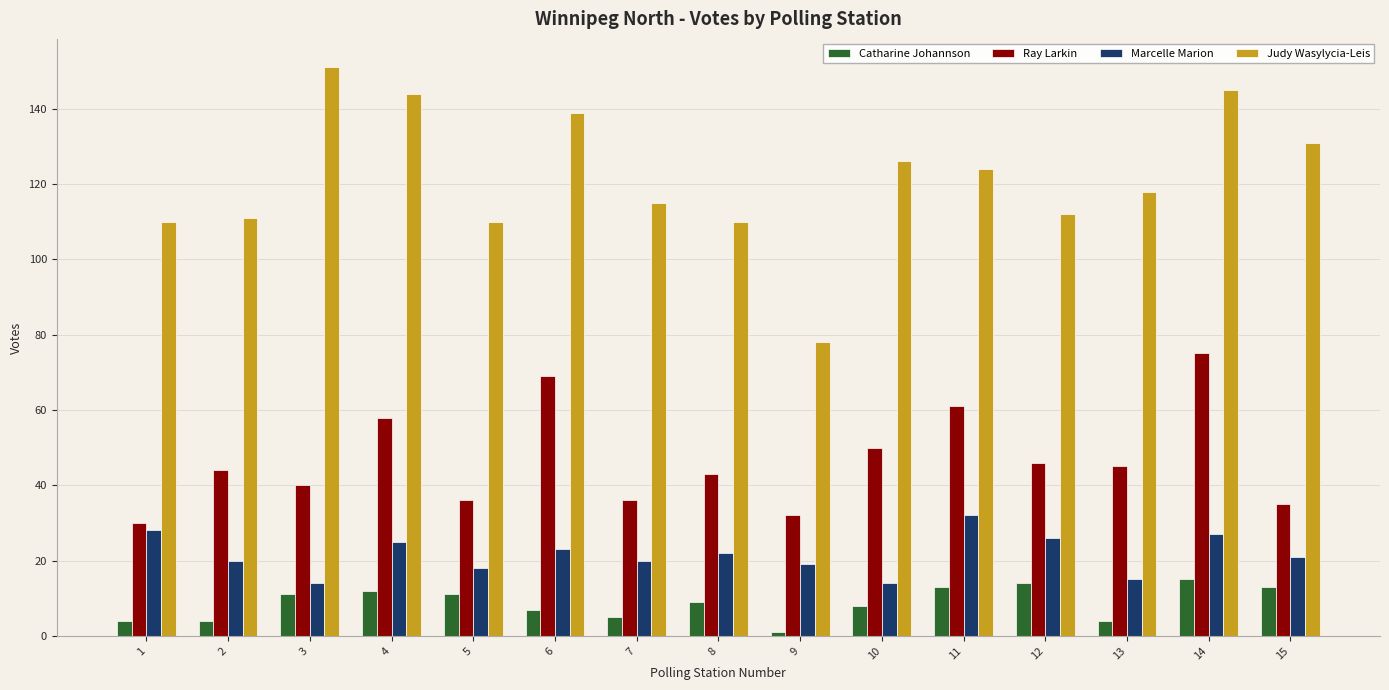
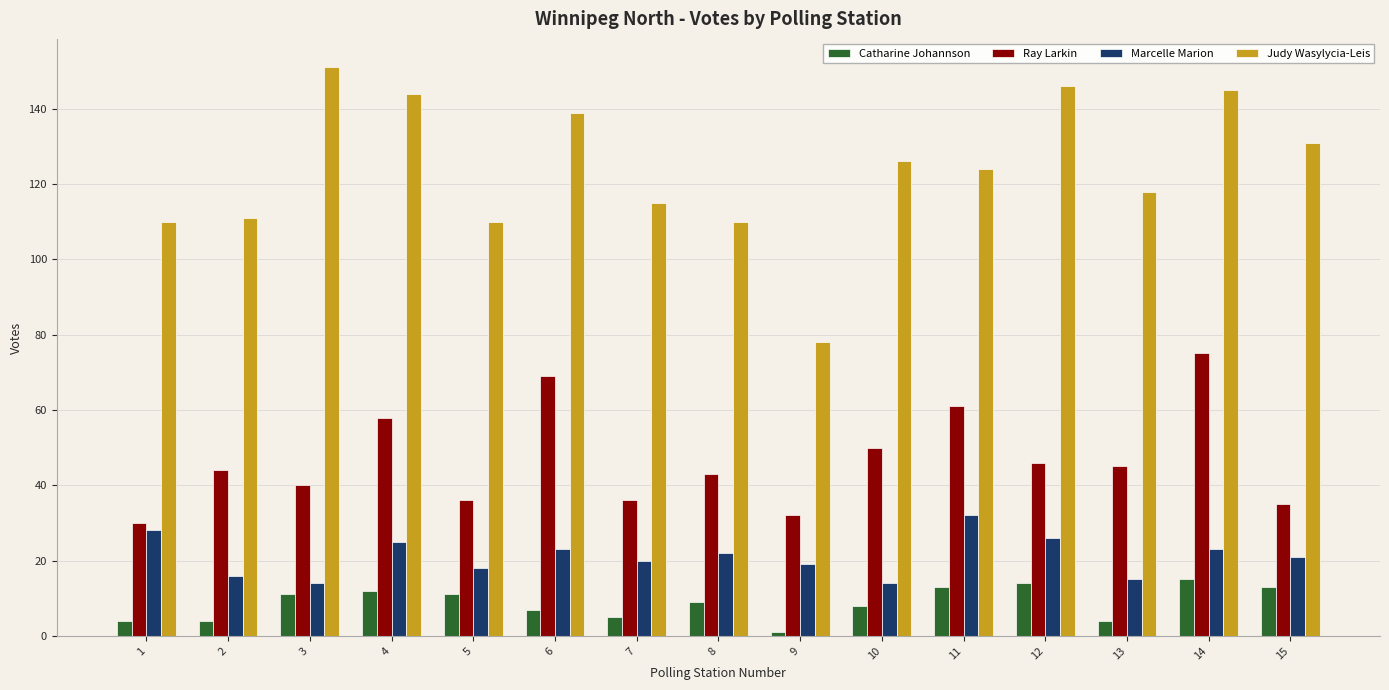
Marcelle Marion, 2: 20 -> 16
Judy Wasylycia-Leis, 12: 112 -> 146
Marcelle Marion, 14: 27 -> 23
